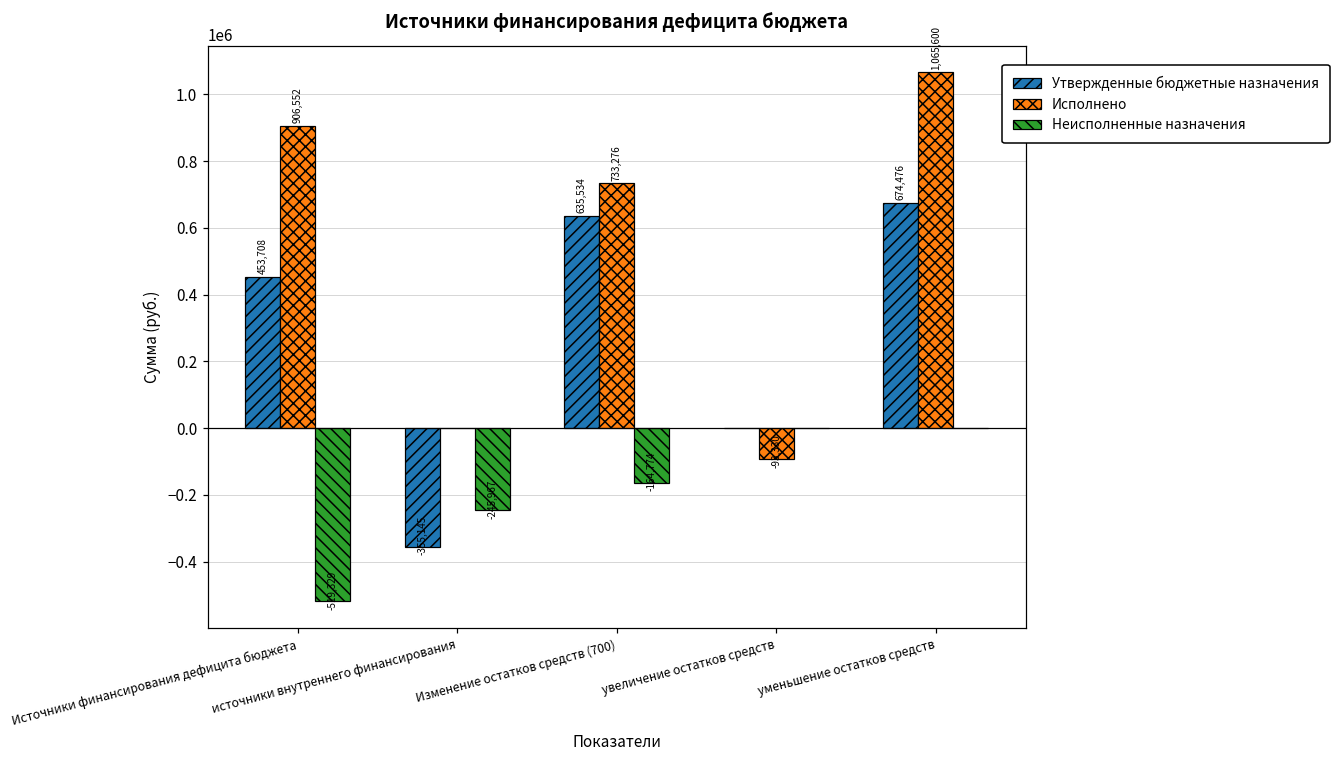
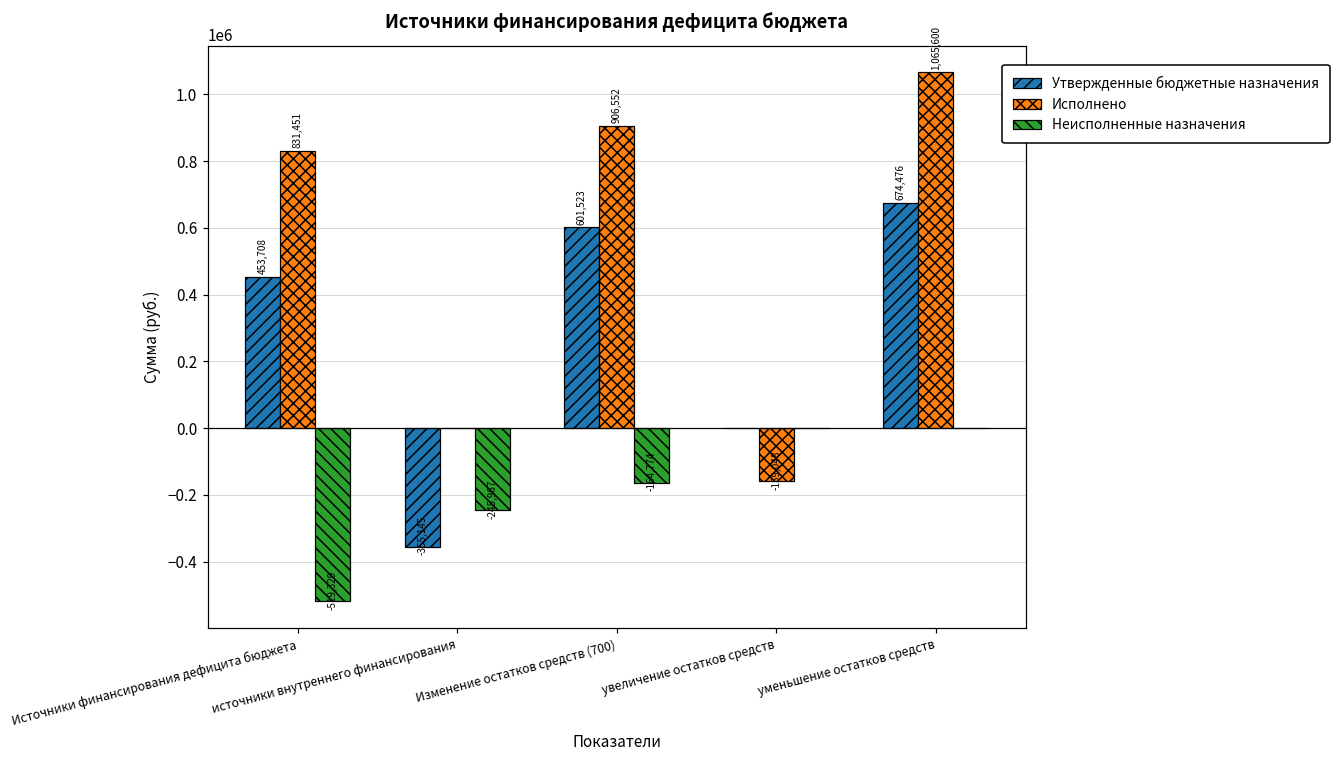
Исполнено, Источники финансирования дефицита бюджета: 906,552 -> 831,451
Утвержденные бюджетные назначения, Изменение остатков средств (700): 635,534 -> 601,523
Исполнено, Изменение остатков средств (700): 733,276 -> 906,552
Исполнено, увеличение остатков средств: -93,330 -> -159,048
